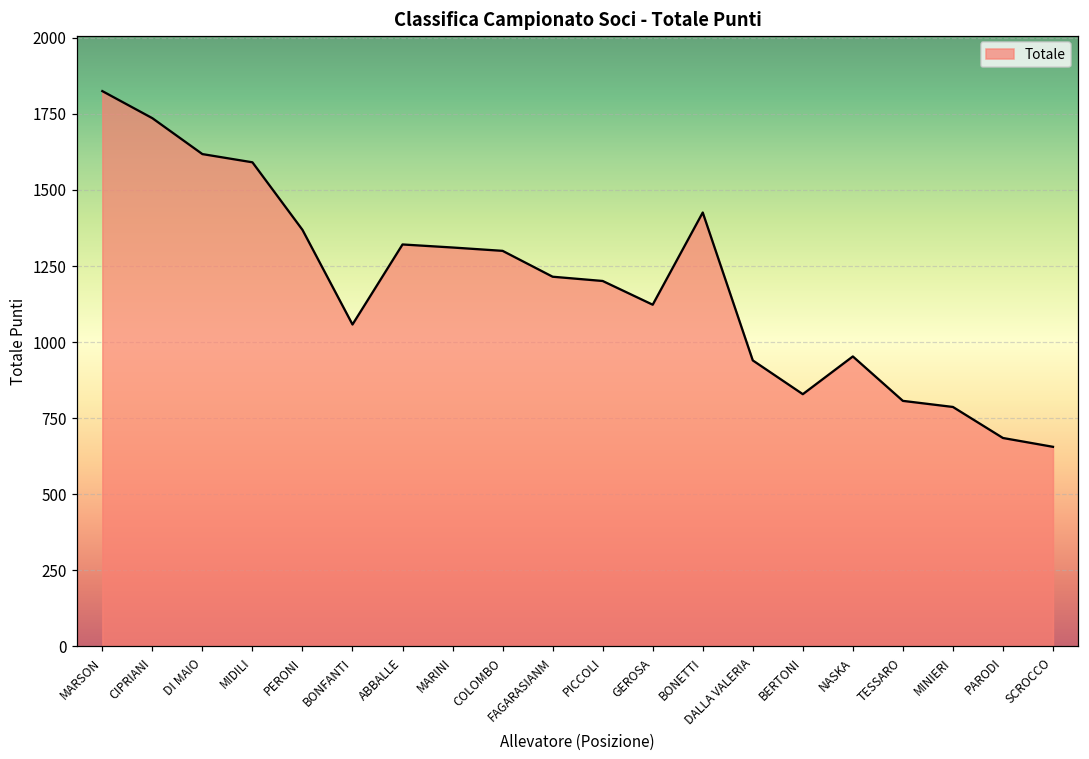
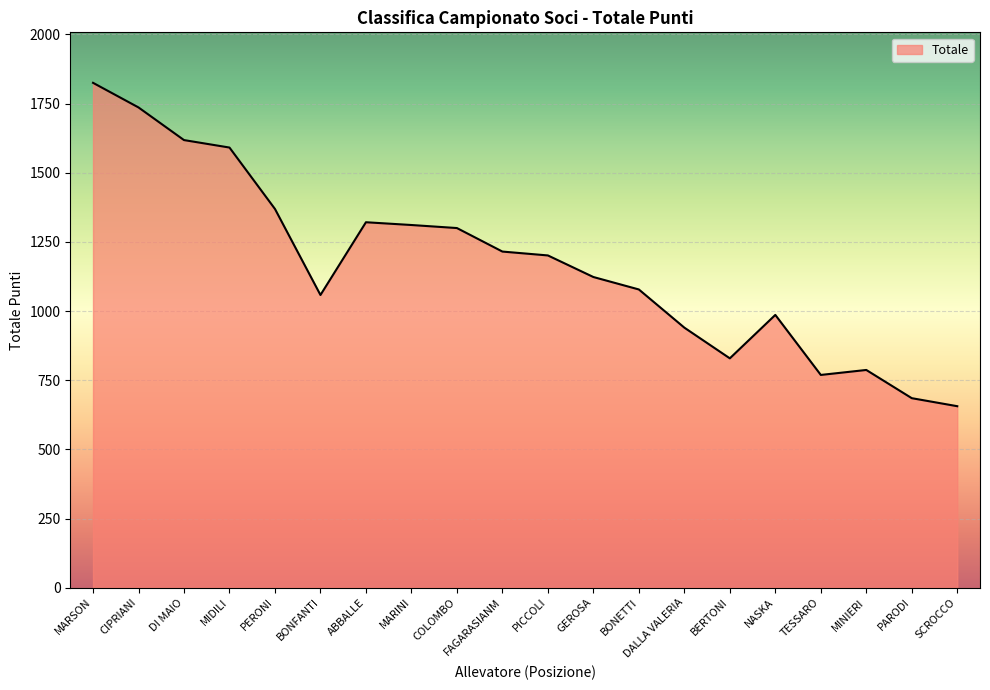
BONETTI: 1430 -> 1080
NASKA: 950 -> 990
TESSARO: 810 -> 770
